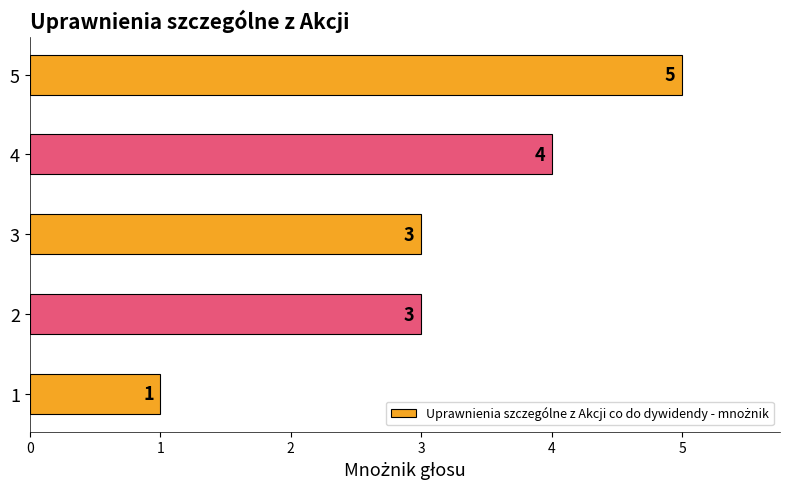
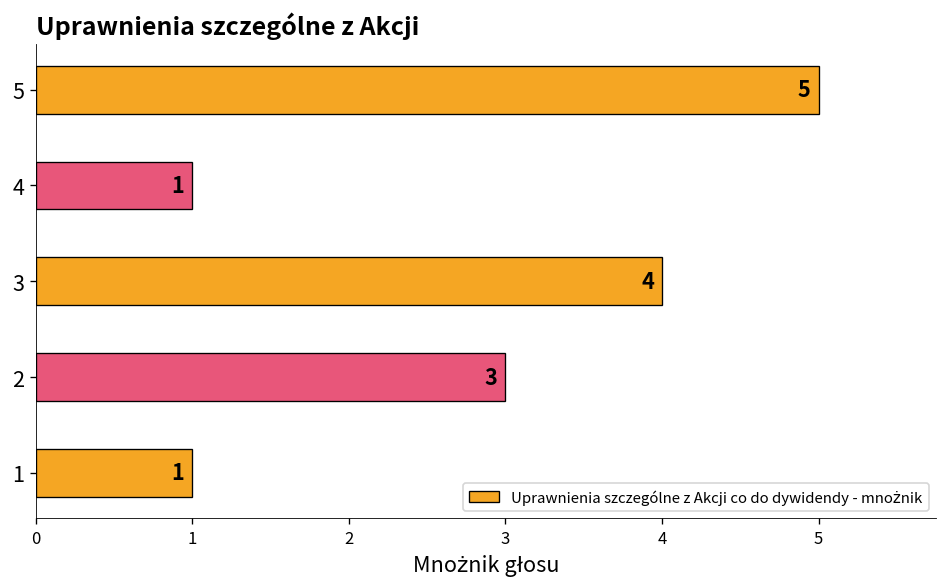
4: 4 -> 1
3: 3 -> 4
